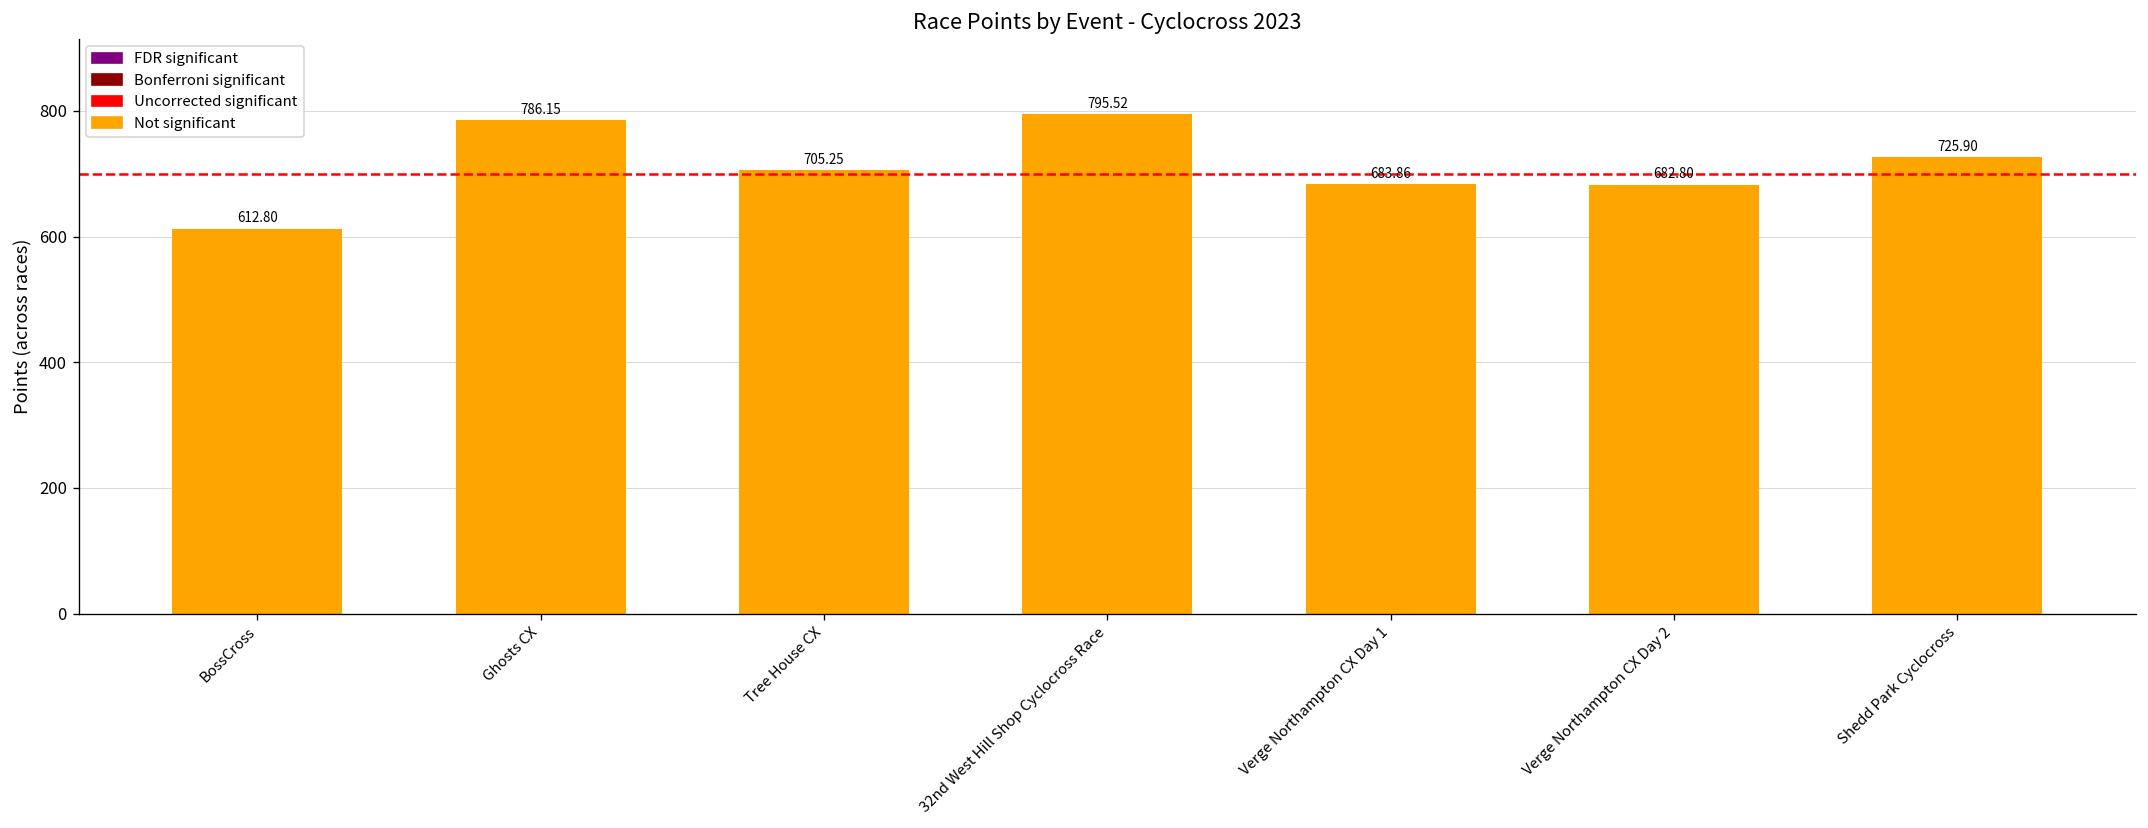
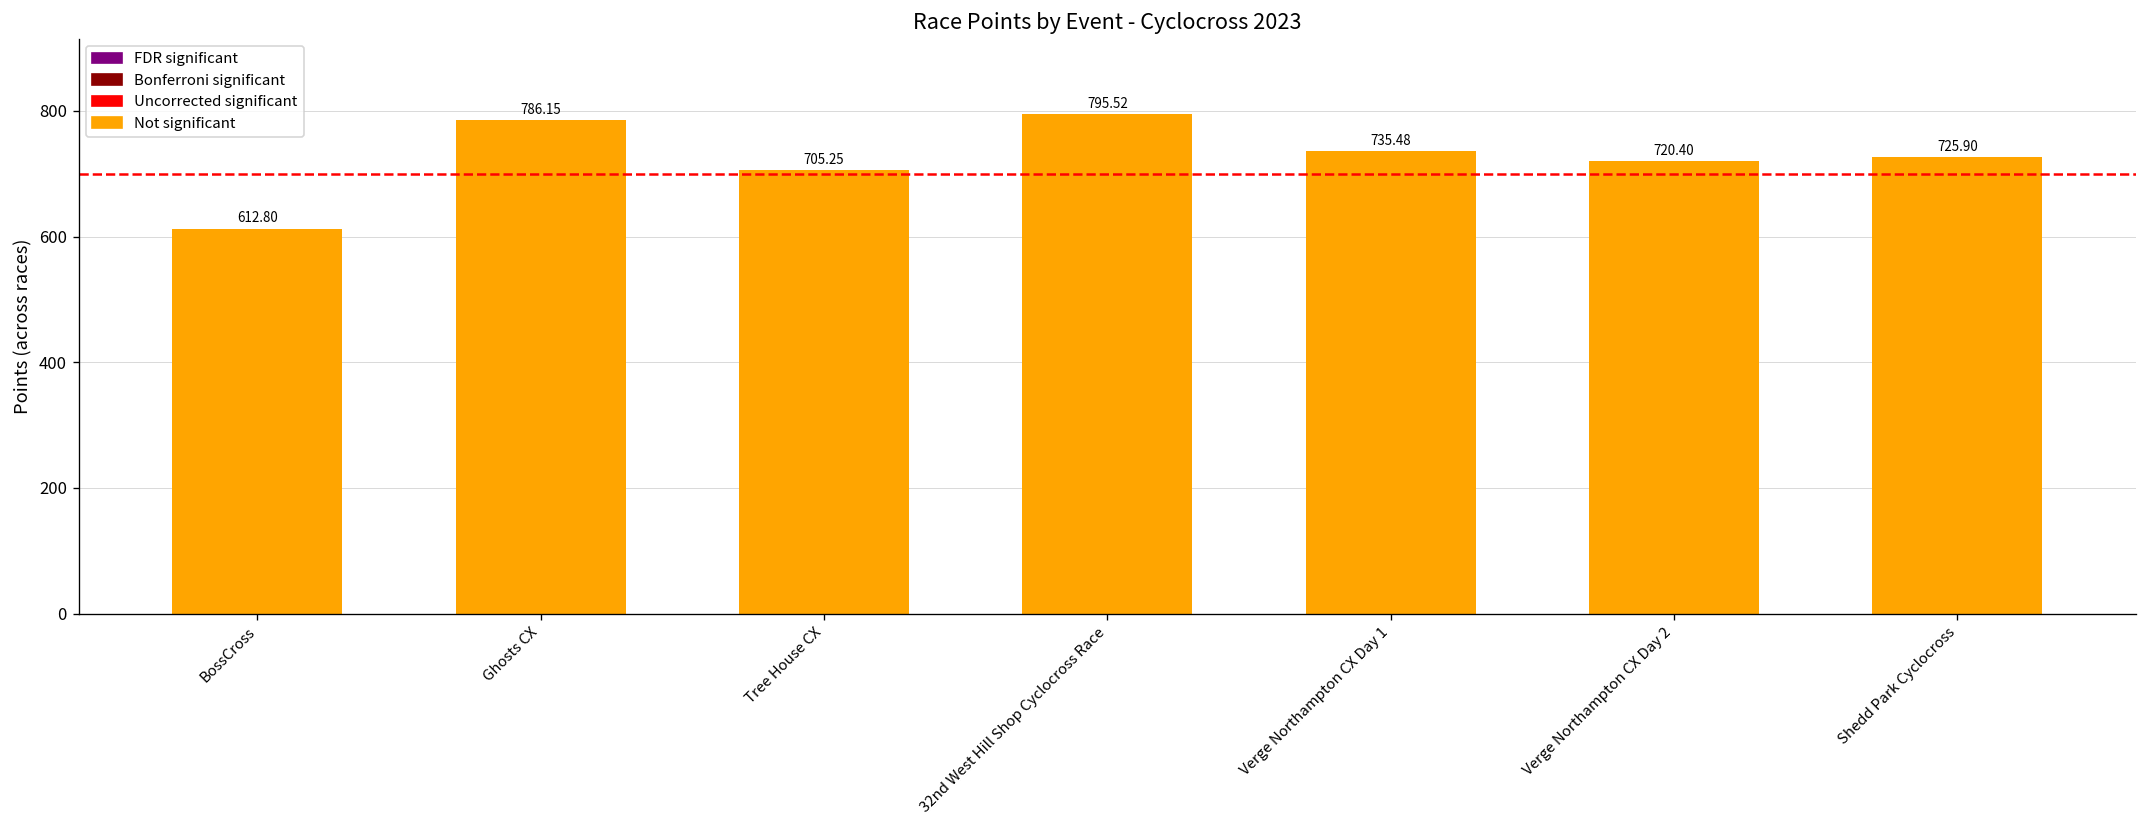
Verge Northampton CX Day 1: 683.86 -> 735.48
Verge Northampton CX Day 2: 682.80 -> 720.40
